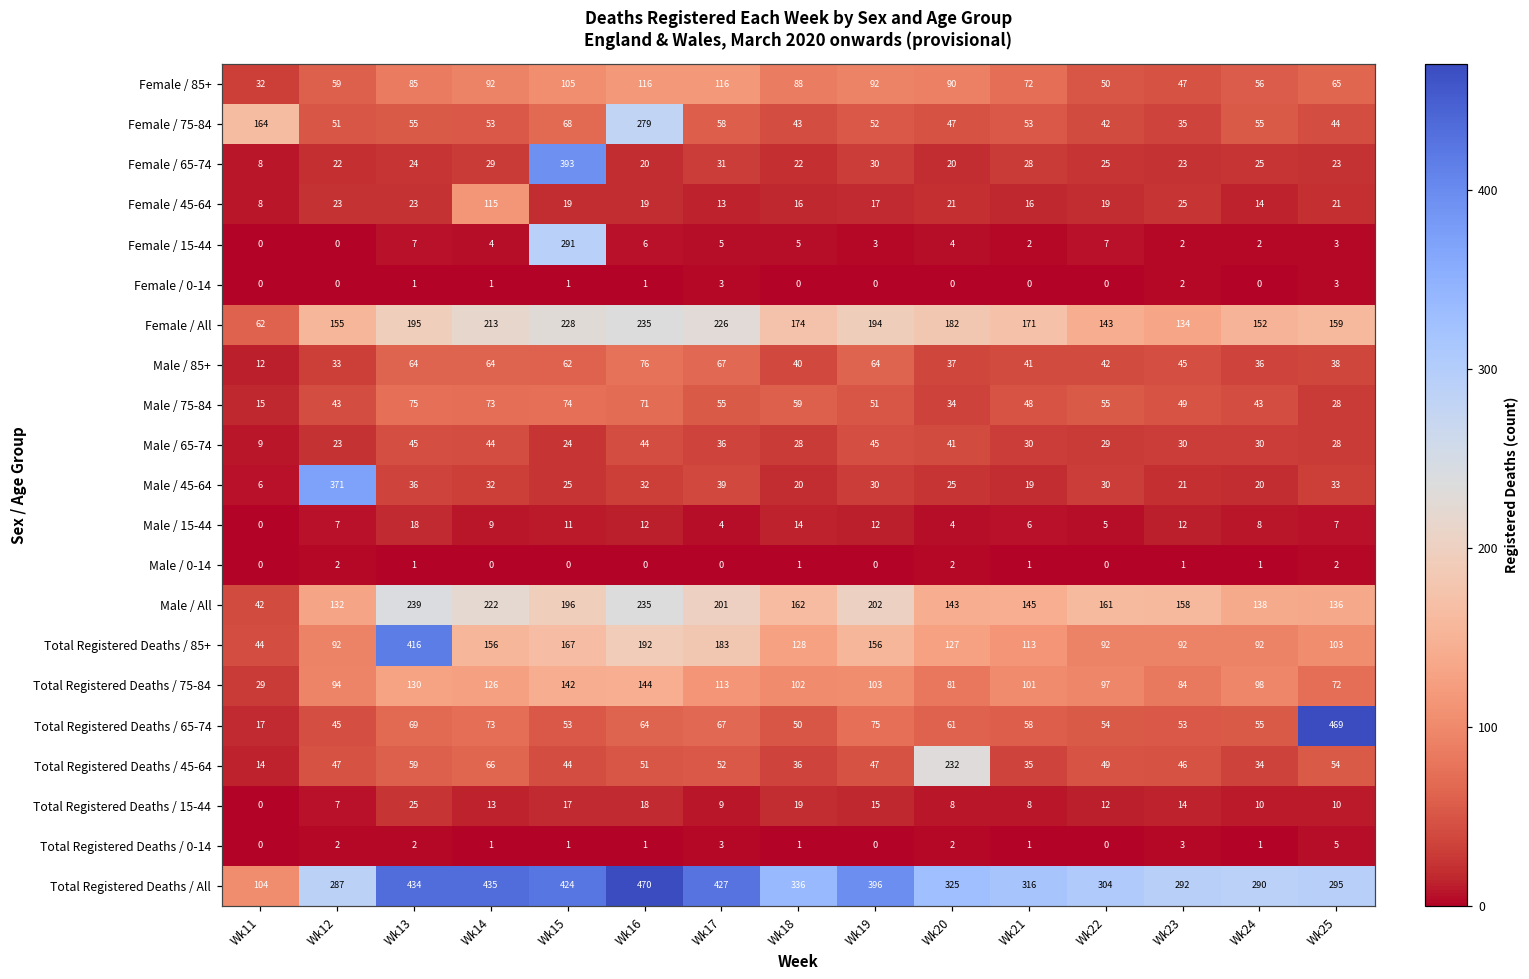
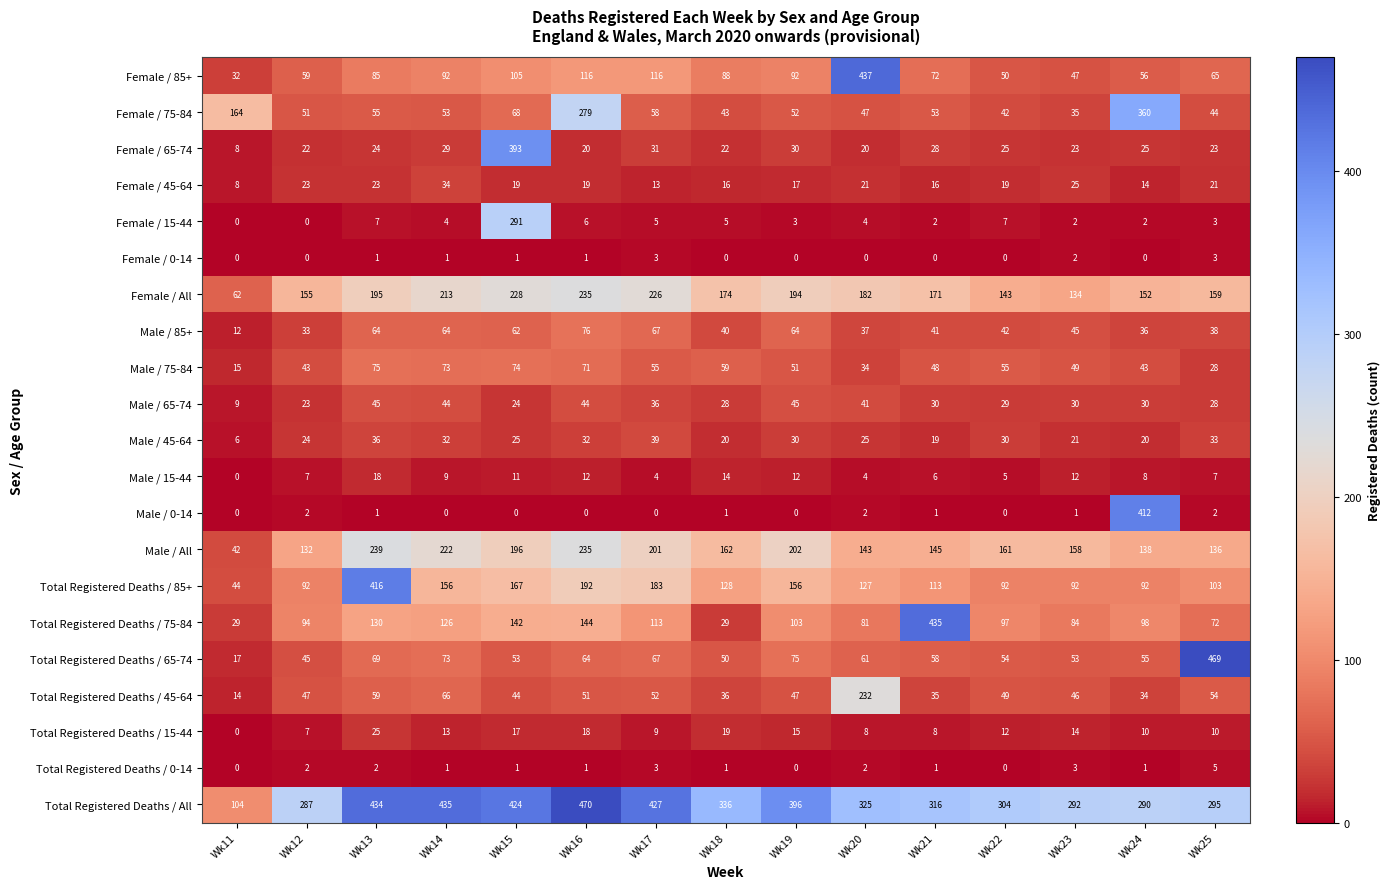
Female / 85+, Wk20: 90 -> 437
Female / 75-84, Wk24: 55 -> 360
Female / 45-64, Wk14: 115 -> 34
Male / 45-64, Wk12: 371 -> 24
Male / 0-14, Wk24: 1 -> 412
Total Registered Deaths / 75-84, Wk18: 102 -> 29
Total Registered Deaths / 75-84, Wk21: 101 -> 435
